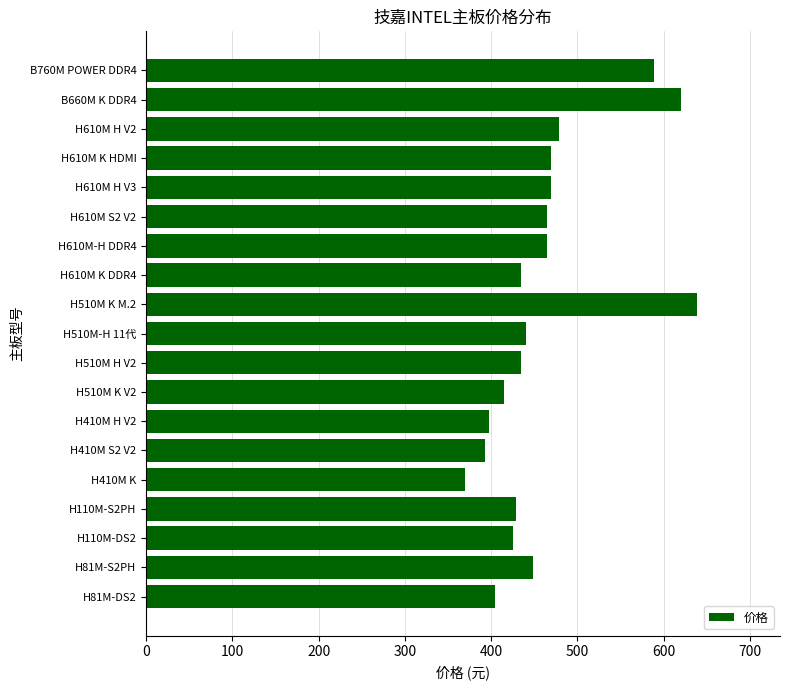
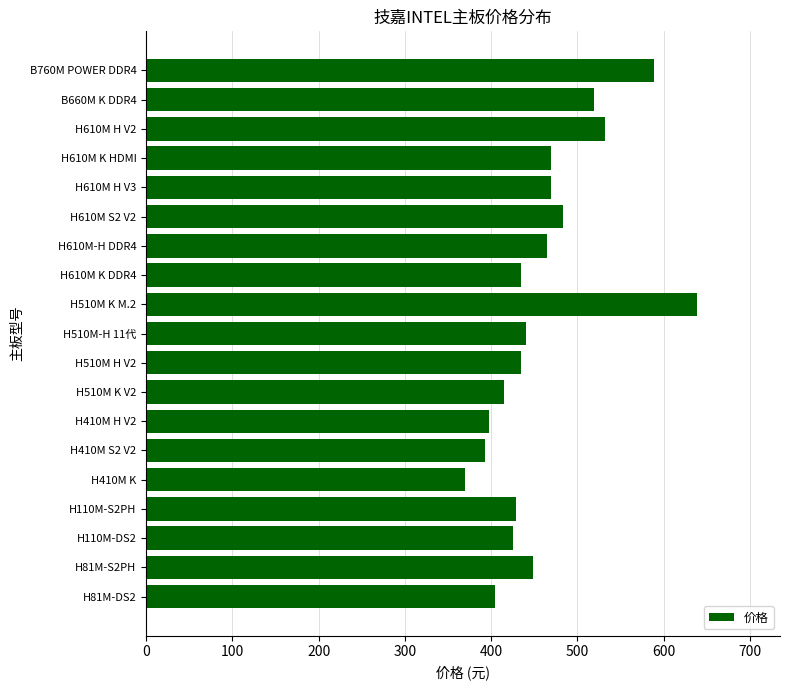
B660M K DDR4: 620 -> 520
H610M H V2: 480 -> 530
H610M S2 V2: 470 -> 480
